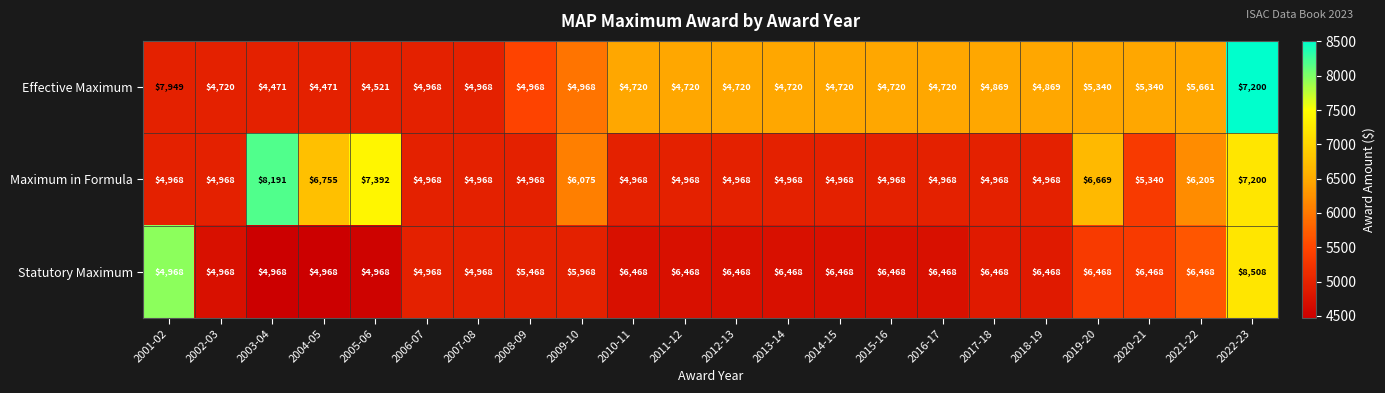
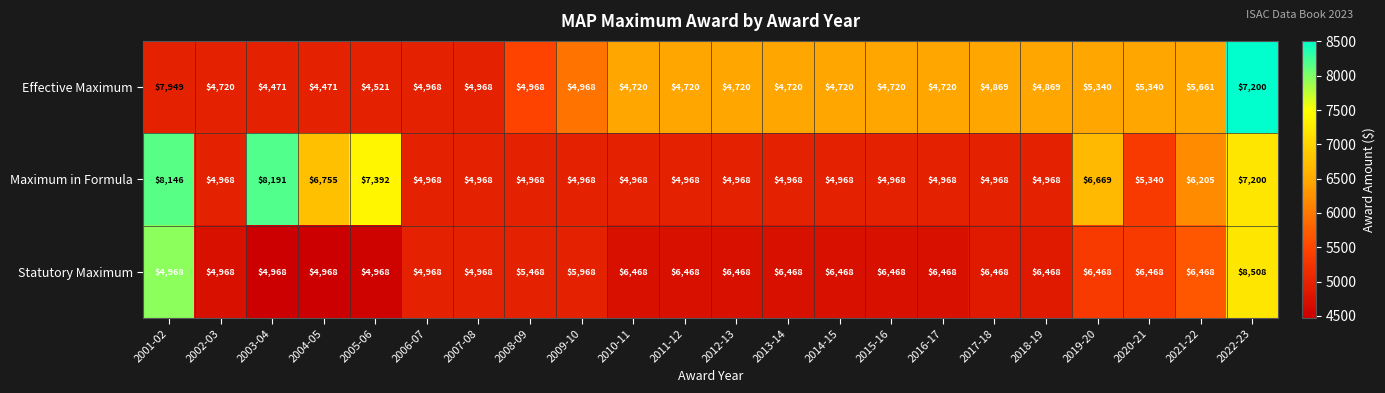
Maximum in Formula, 2001-02: $4,968 -> $8,146
Maximum in Formula, 2009-10: $6,075 -> $4,968
